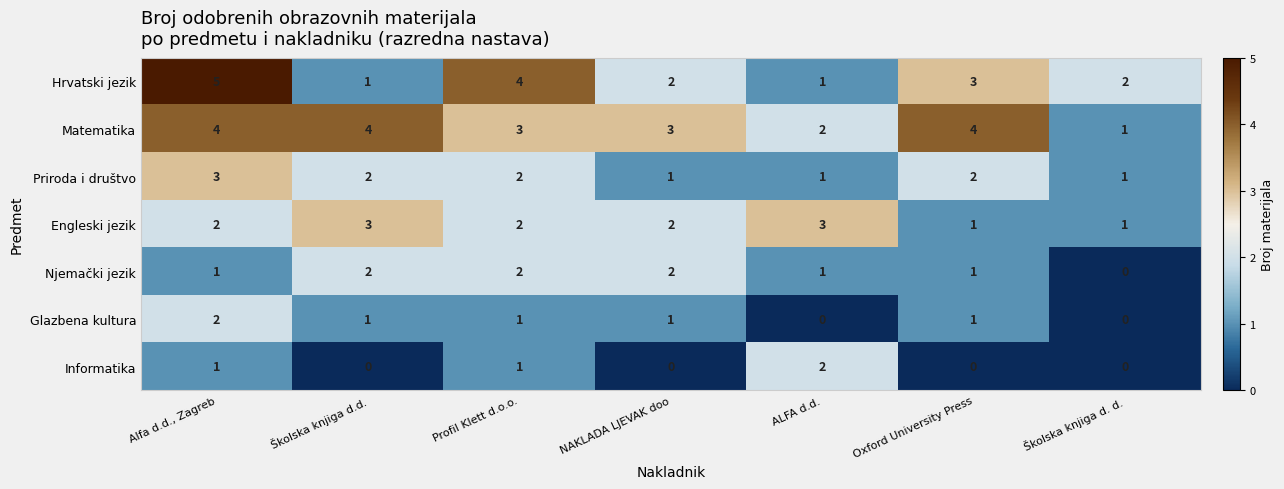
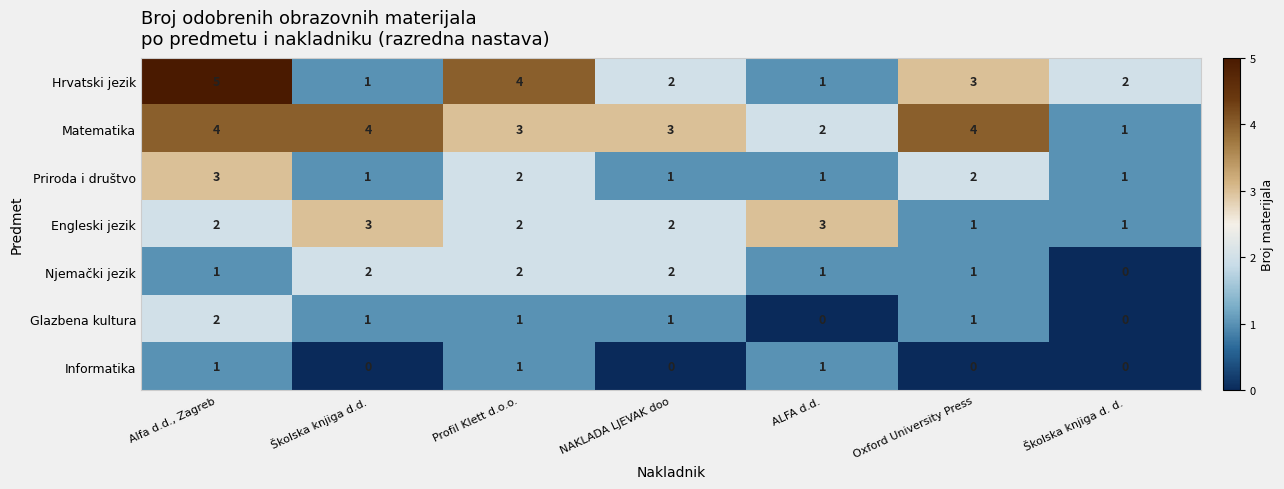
Priroda i društvo, Školska knjiga d.d.: 2 -> 1
Informatika, ALFA d.d.: 2 -> 1
